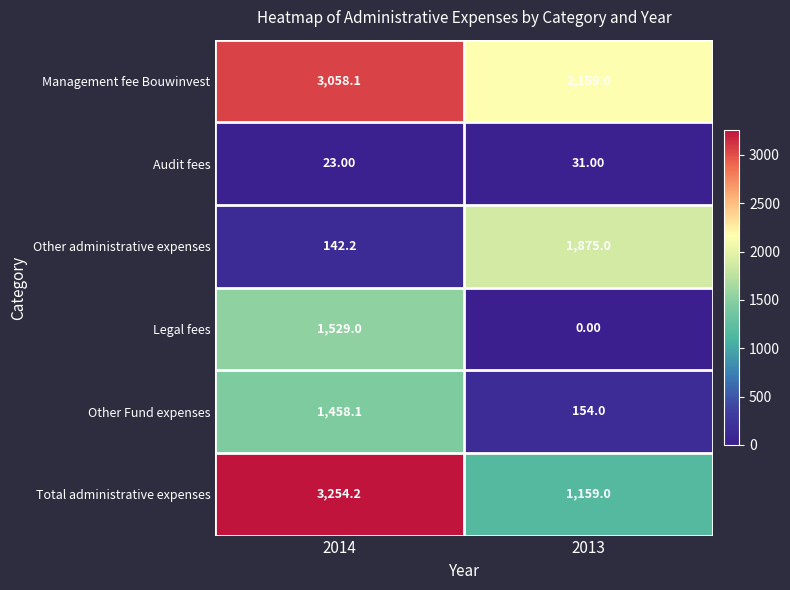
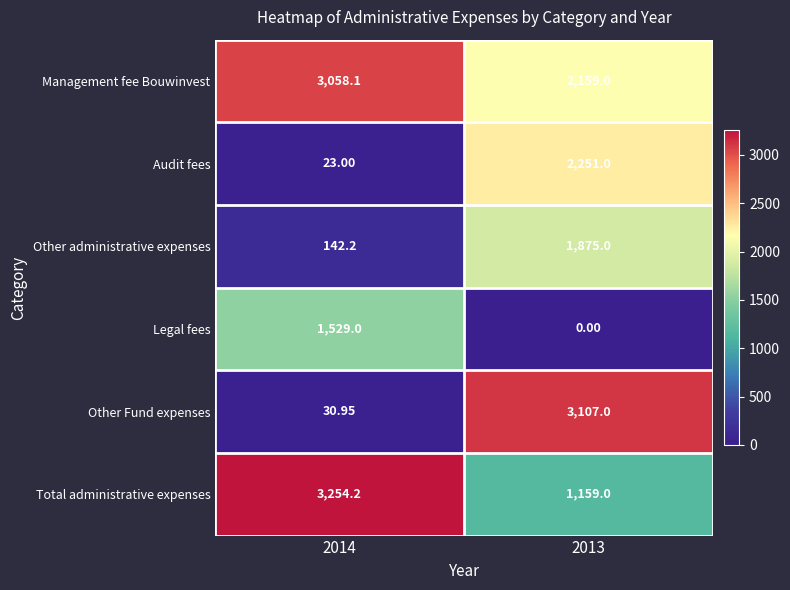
Audit fees, 2013: 31.00 -> 2,251.0
Other Fund expenses, 2014: 1,458.1 -> 30.95
Other Fund expenses, 2013: 154.0 -> 3,107.0
